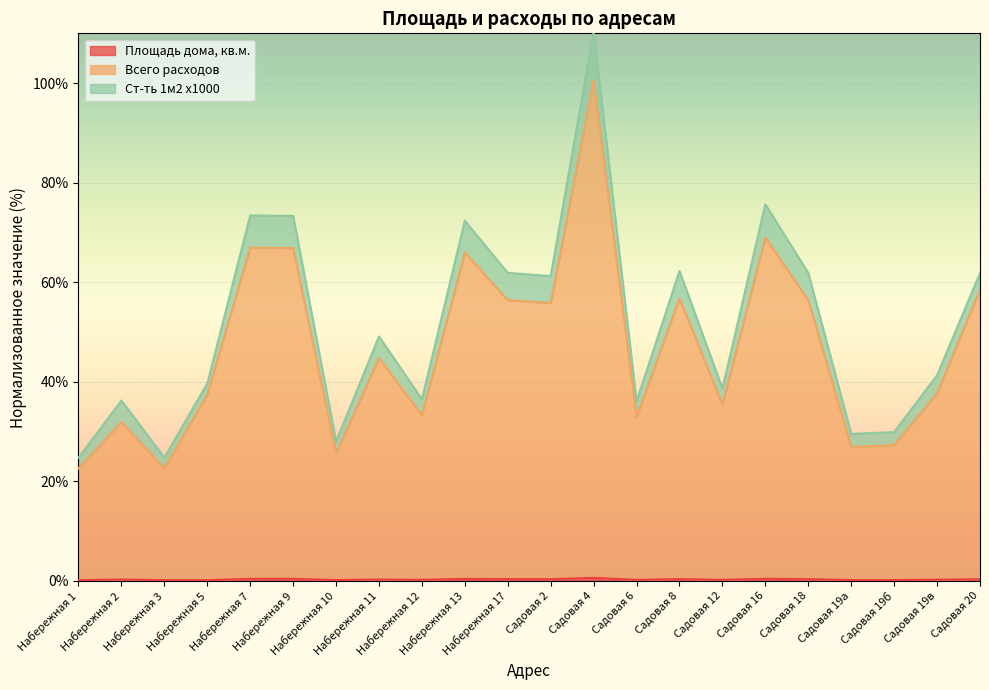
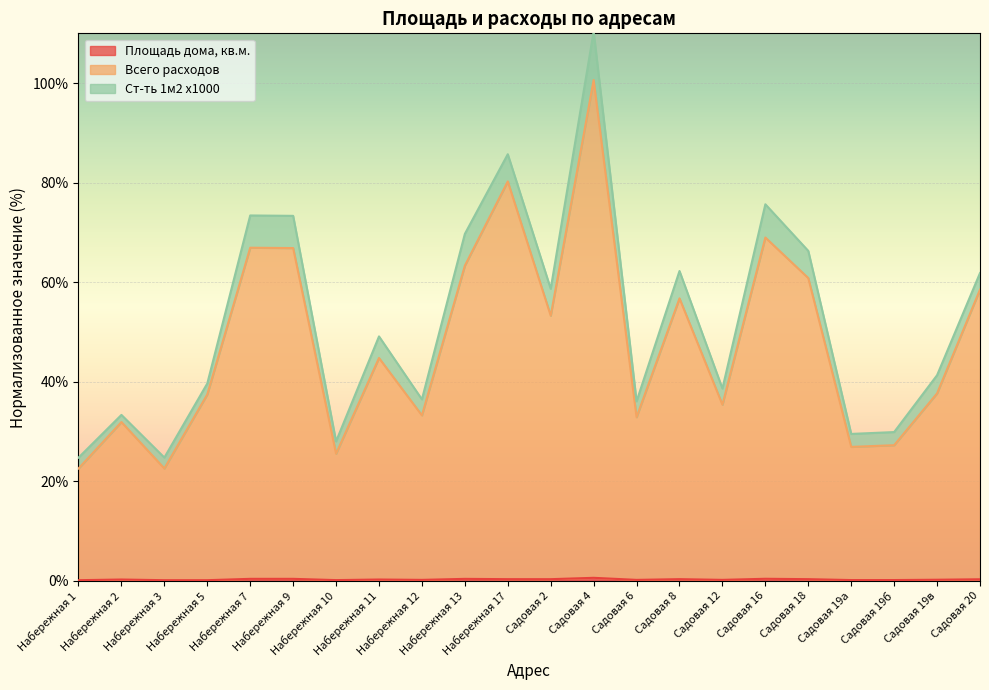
Ст-ть 1м2 x1000, Набережная 2: 4% -> 1%
Всего расходов, Набережная 13: 66% -> 63%
Всего расходов, Набережная 17: 56% -> 80%
Всего расходов, Садовая 2: 55% -> 53%
Всего расходов, Садовая 18: 56% -> 60%
